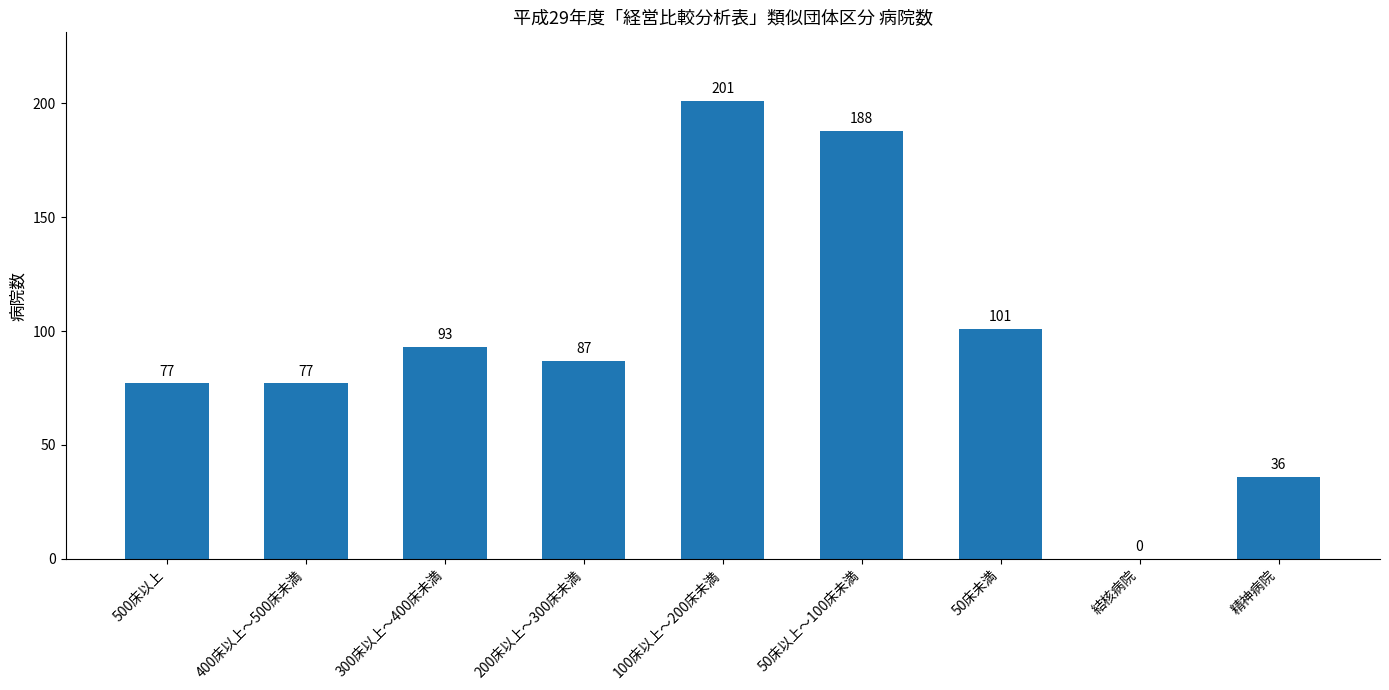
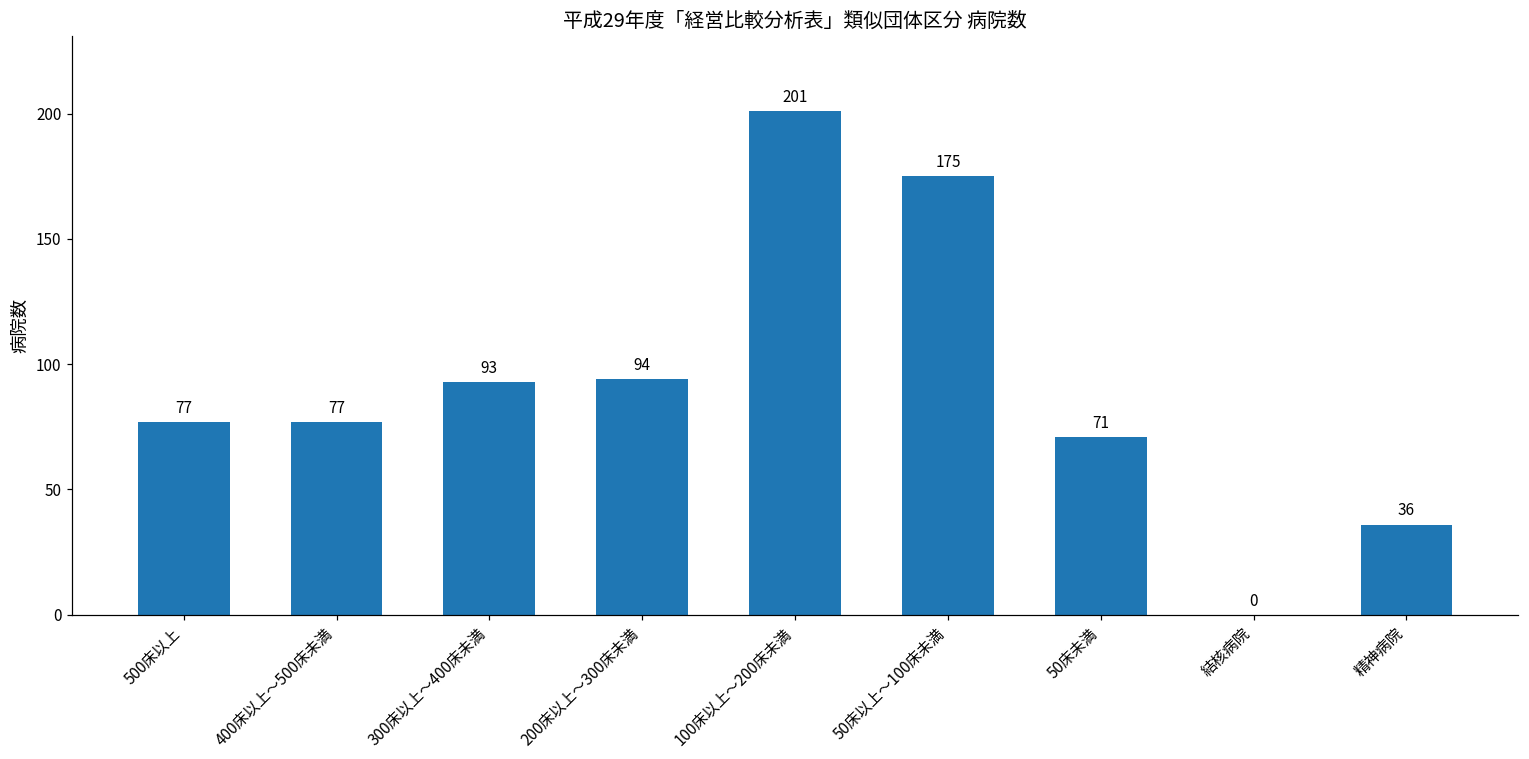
200床以上～300床未満: 87 -> 94
50床以上～100床未満: 188 -> 175
50床未満: 101 -> 71
